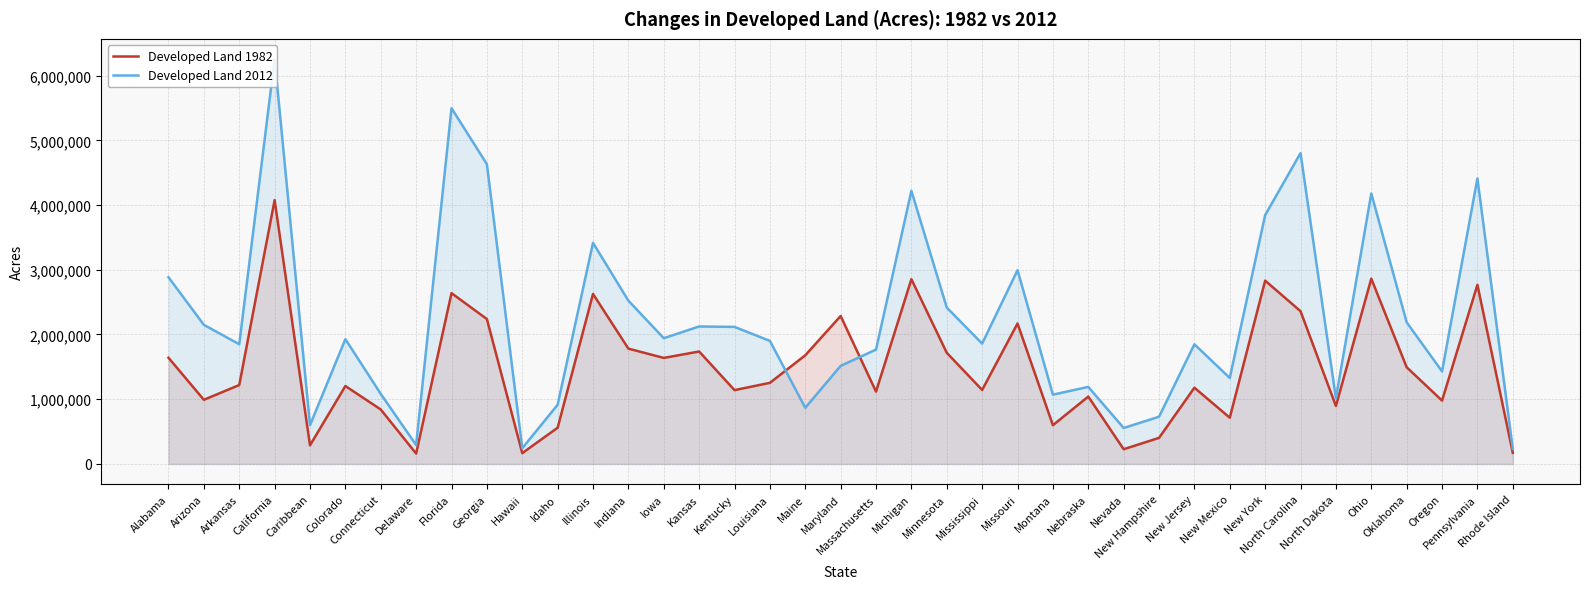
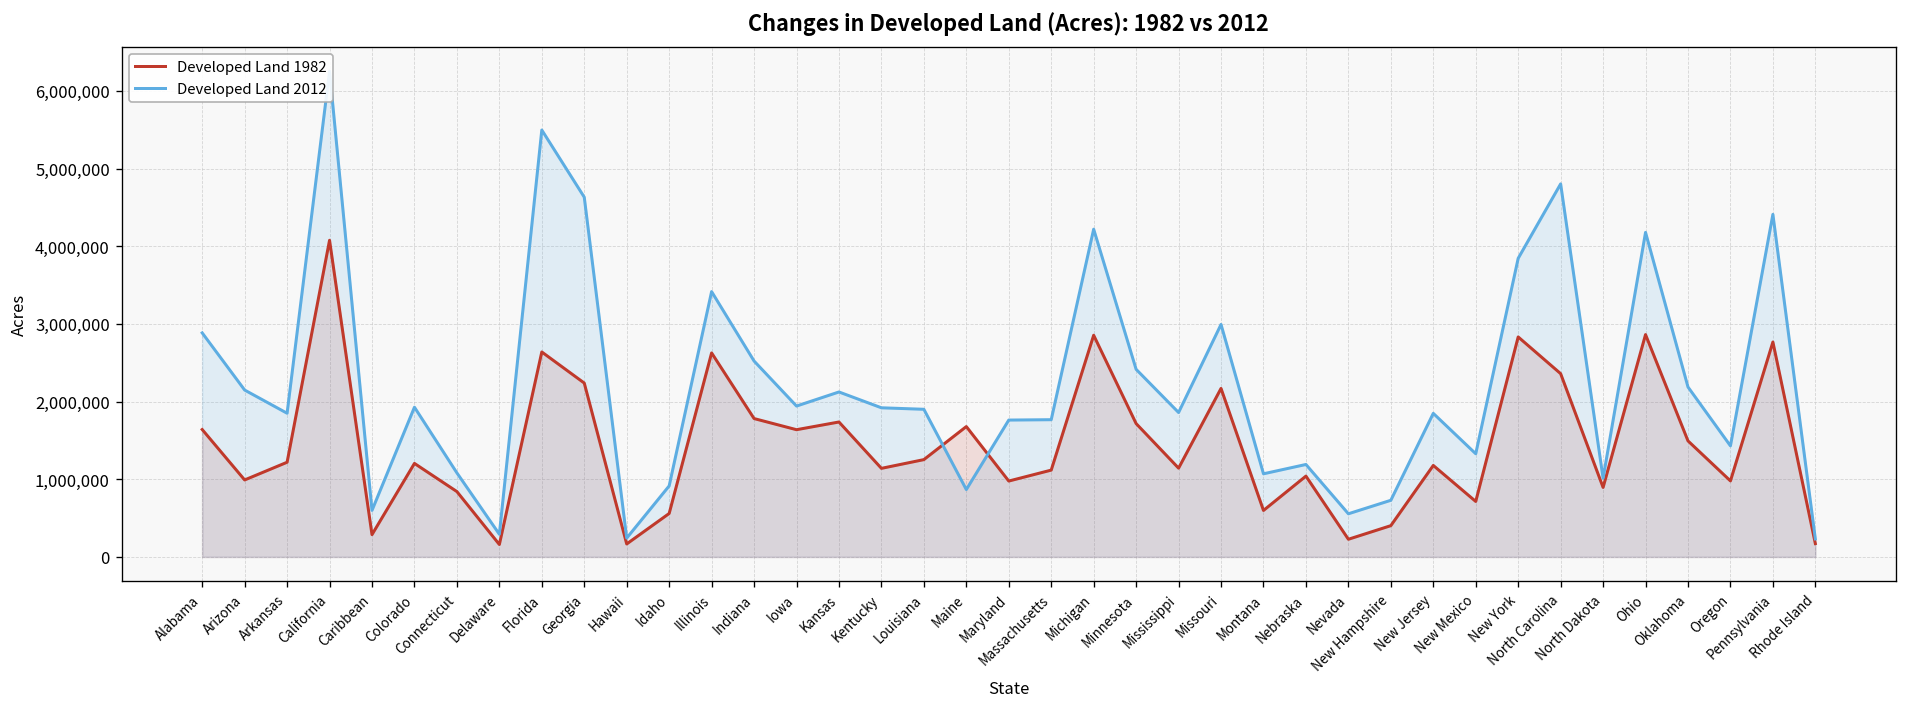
Developed Land 2012, Kentucky: 2,100,000 -> 1,900,000
Developed Land 1982, Maryland: 2,300,000 -> 1,000,000
Developed Land 2012, Maryland: 1,500,000 -> 1,800,000
